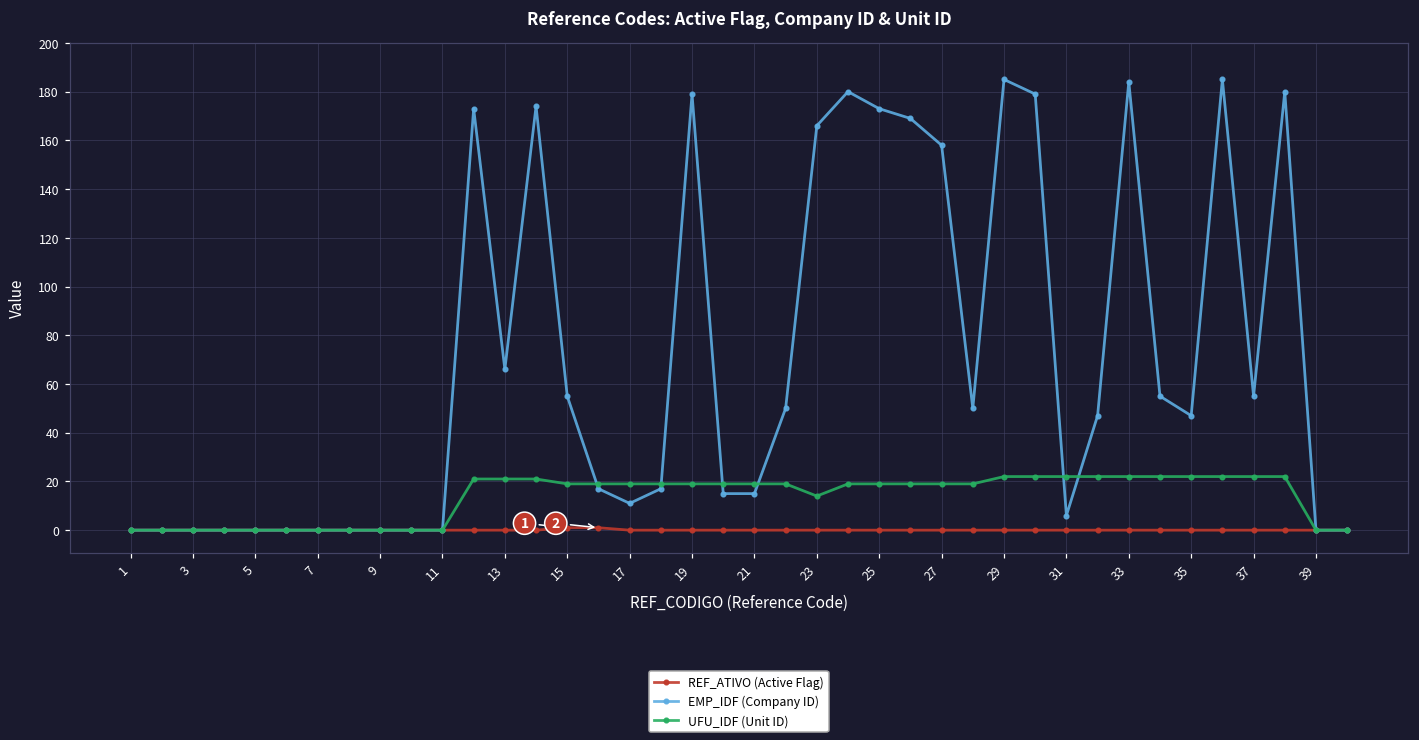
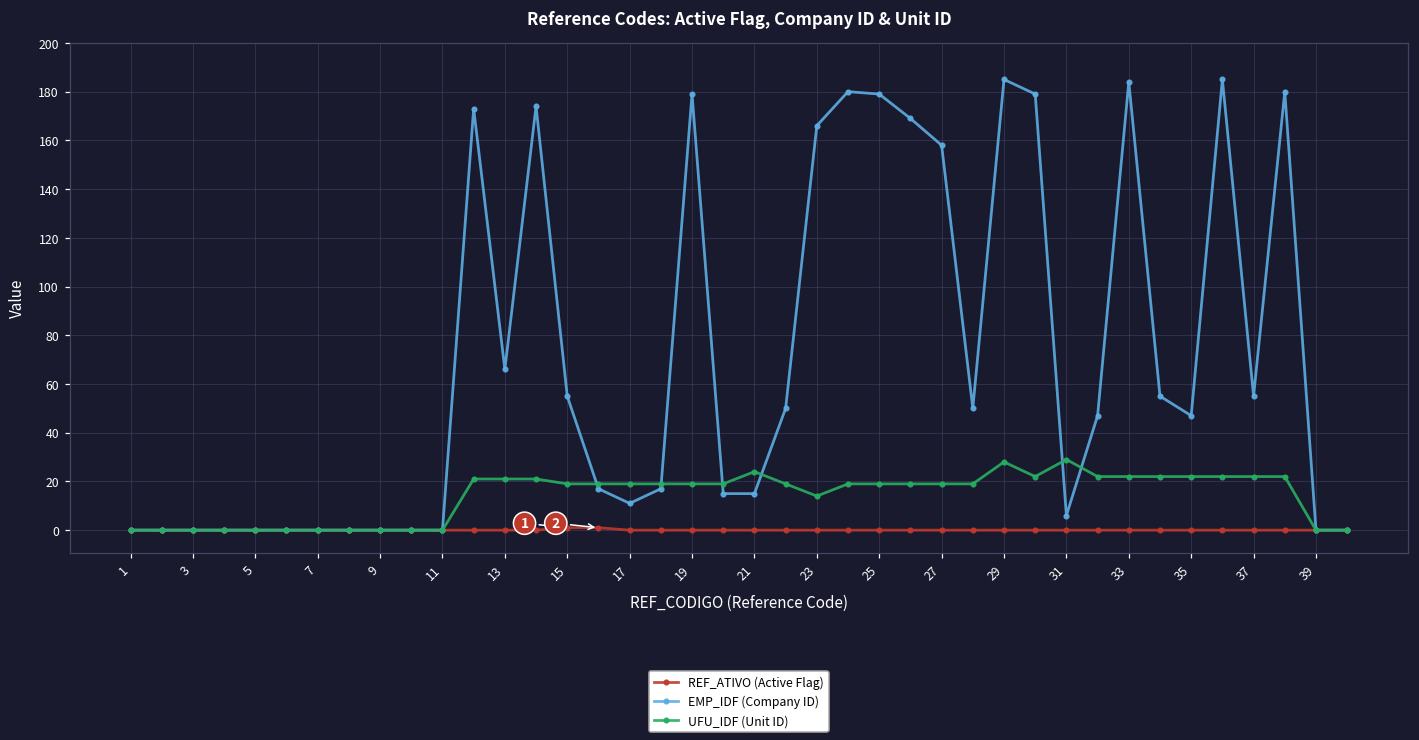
UFU_IDF (Unit ID), 21: 19 -> 24
EMP_IDF (Company ID), 25: 173 -> 179
UFU_IDF (Unit ID), 29: 22 -> 28
UFU_IDF (Unit ID), 31: 22 -> 29
